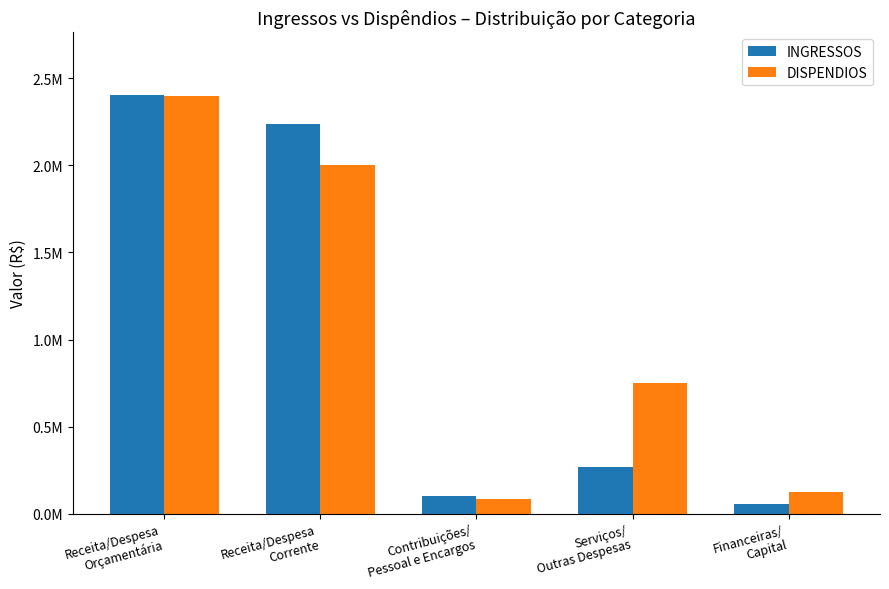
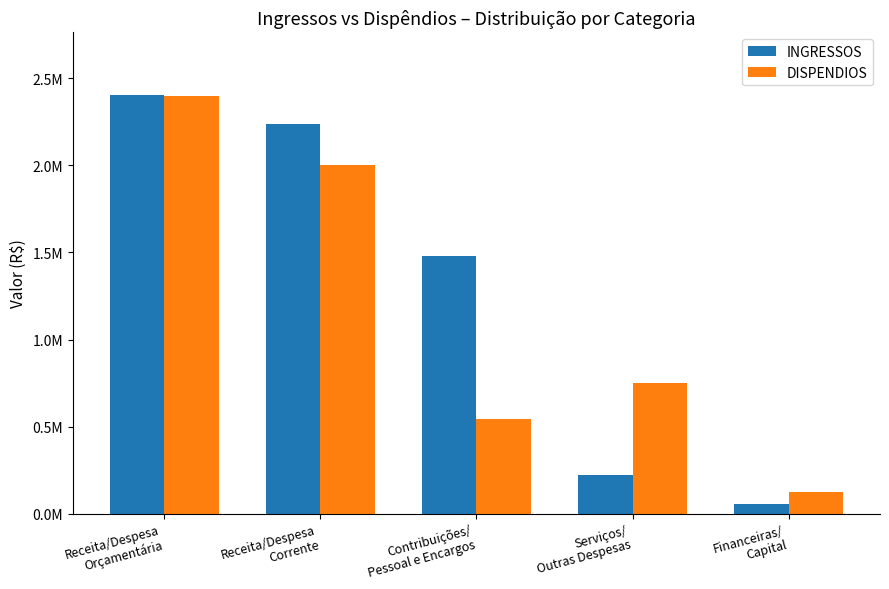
INGRESSOS, Contribuições/ Pessoal e Encargos: 100000 -> 1480000
DISPENDIOS, Contribuições/ Pessoal e Encargos: 90000 -> 540000
INGRESSOS, Serviços/ Outras Despesas: 270000 -> 220000
